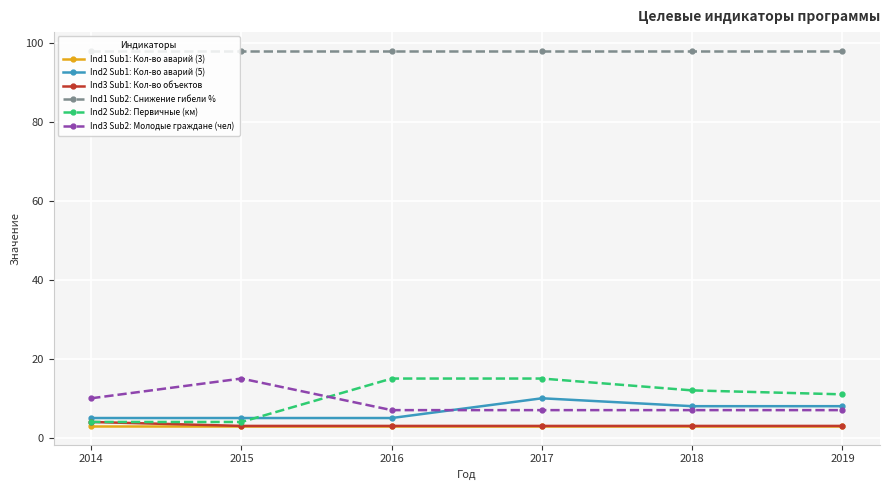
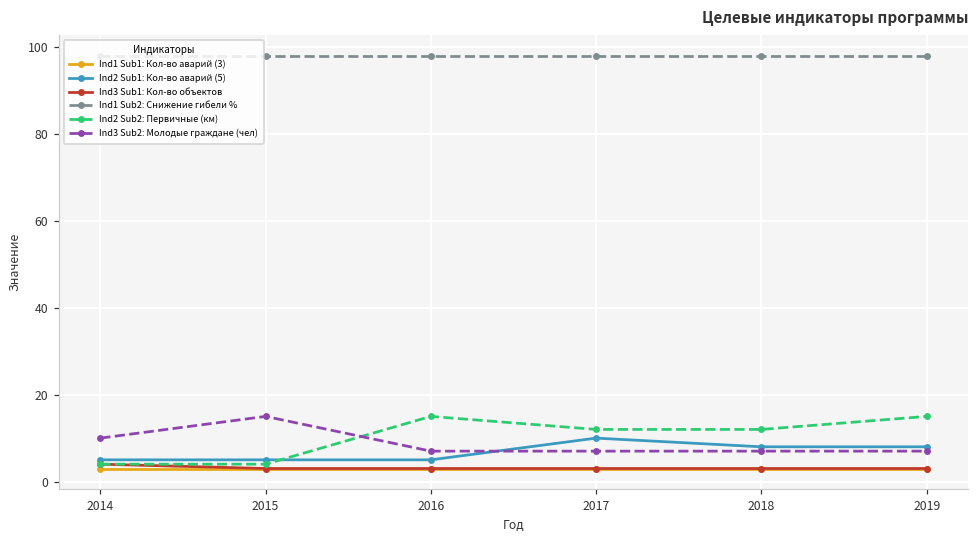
Ind2 Sub2: Первичные (км), 2017: 15 -> 12
Ind2 Sub2: Первичные (км), 2019: 11 -> 15
